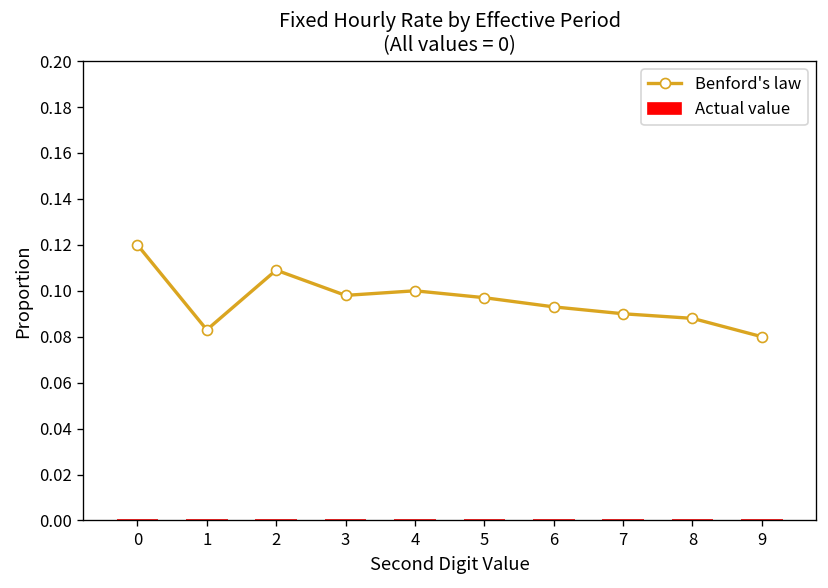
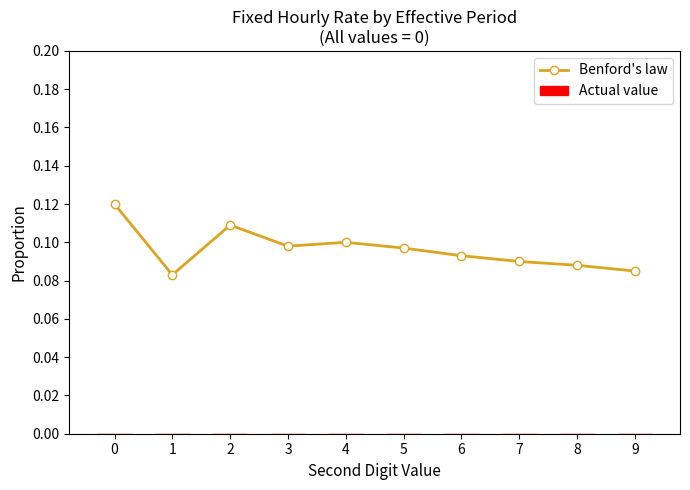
Benford's law, 9: 0.080 -> 0.085
